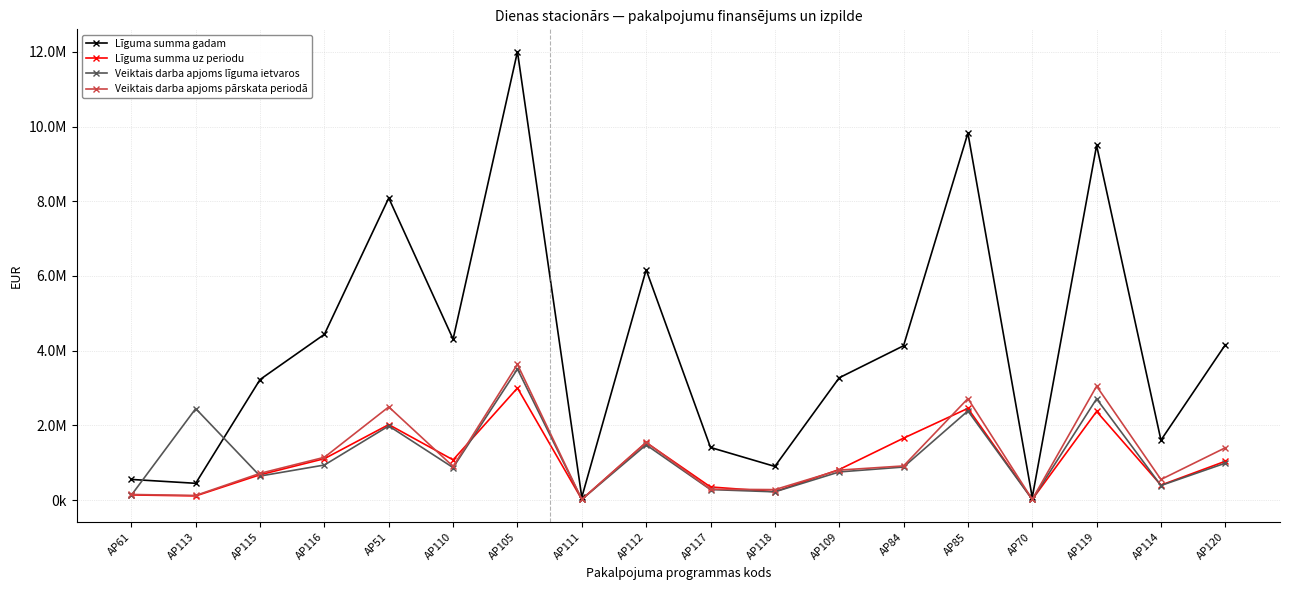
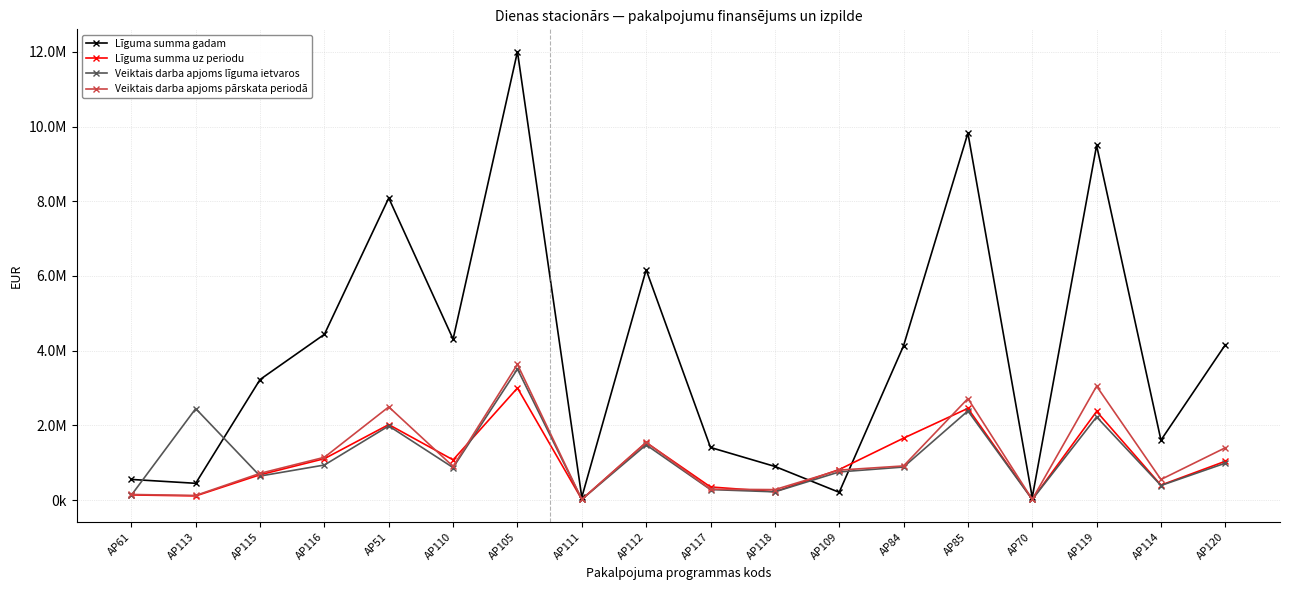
Līguma summa gadam, AP109: 3300000 -> 200000
Veiktais darba apjoms līguma ietvaros, AP119: 2700000 -> 2200000
